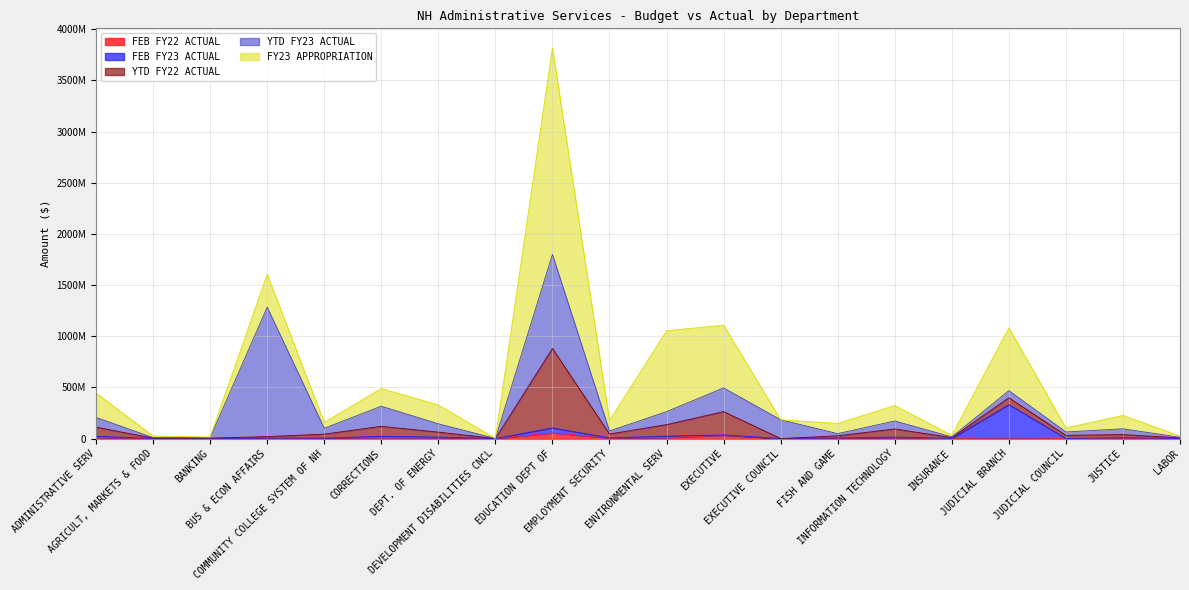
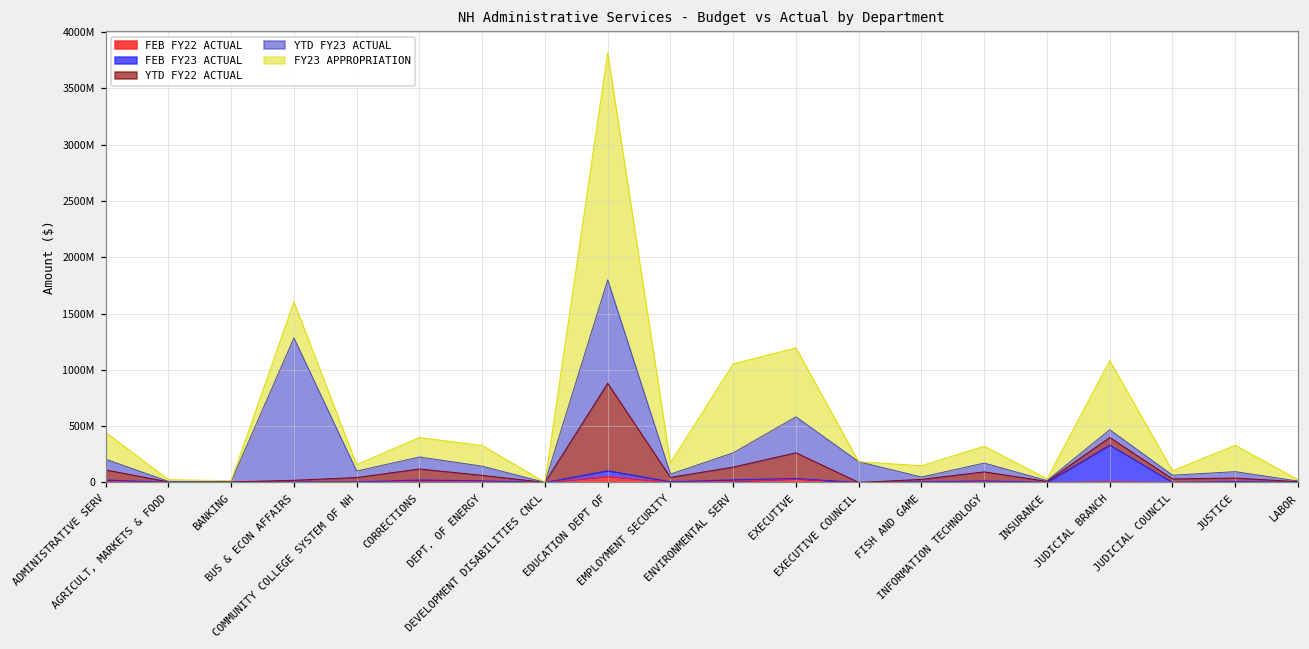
YTD FY23 ACTUAL, CORRECTIONS: 200000000 -> 110000000
YTD FY23 ACTUAL, EXECUTIVE: 230000000 -> 320000000
FY23 APPROPRIATION, JUSTICE: 130000000 -> 230000000
